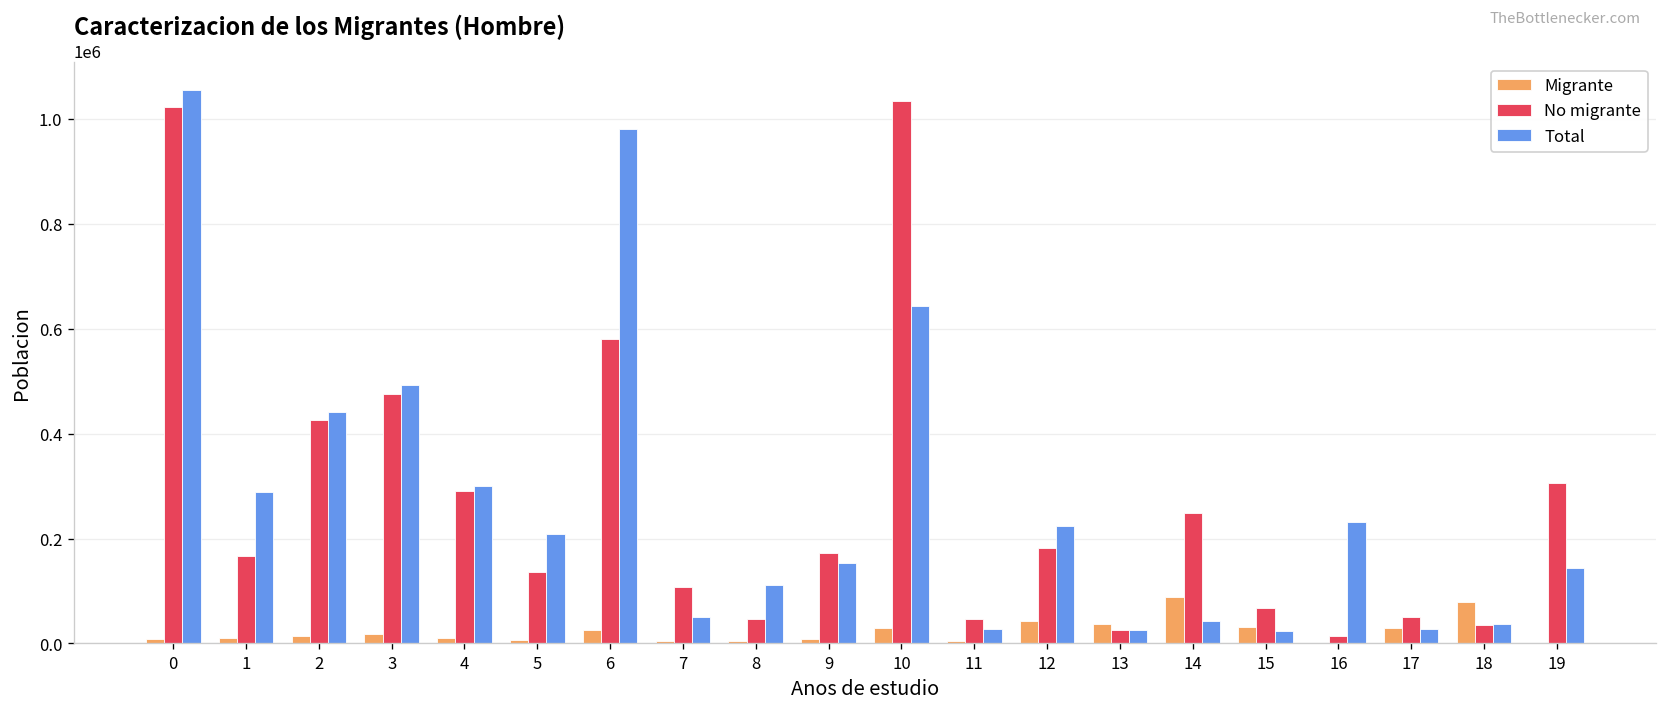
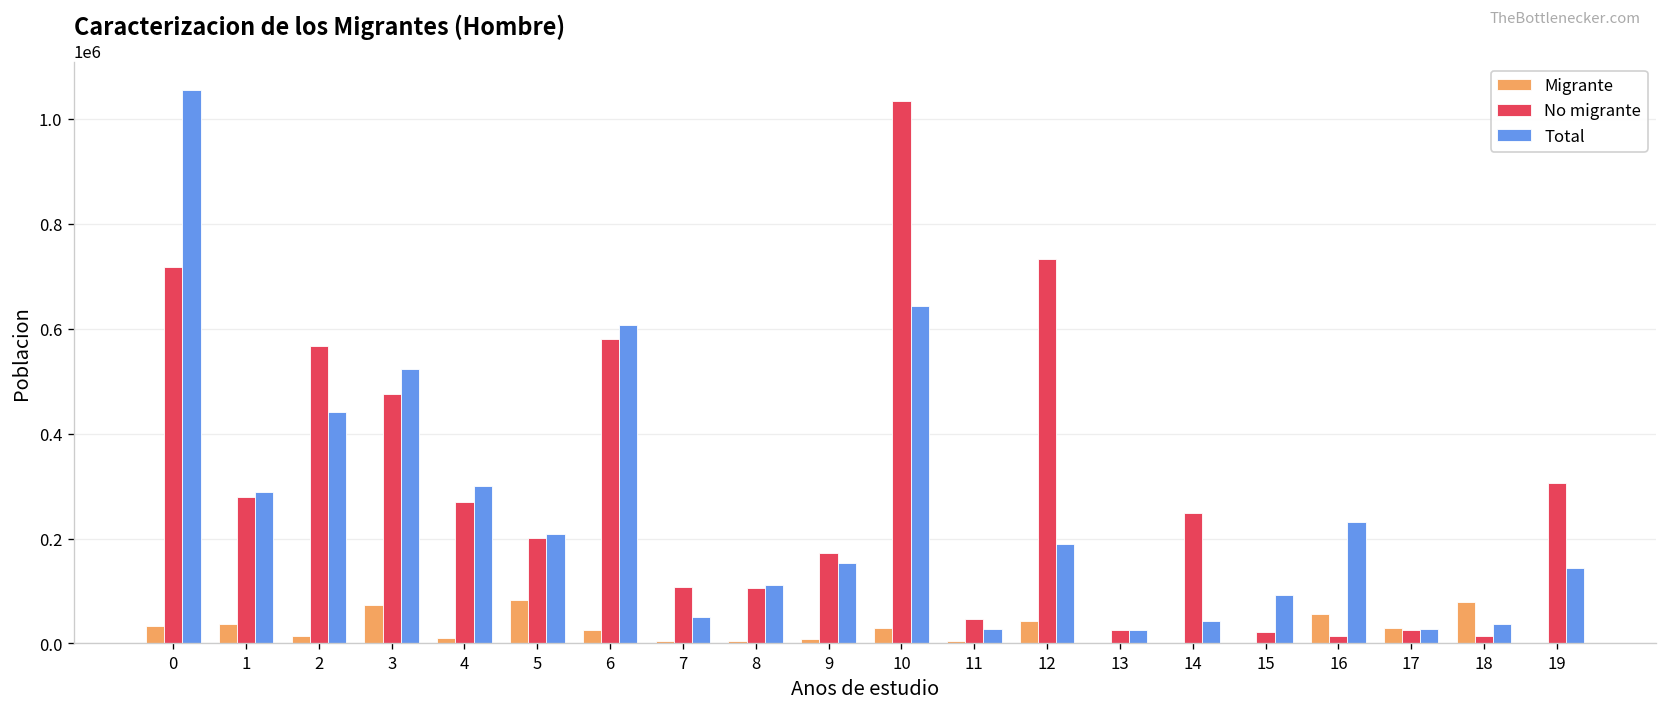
Migrante, 0: 10000 -> 30000
No migrante, 0: 1020000 -> 720000
Migrante, 1: 10000 -> 40000
No migrante, 1: 170000 -> 280000
No migrante, 2: 430000 -> 570000
Migrante, 3: 20000 -> 70000
Total, 3: 490000 -> 520000
No migrante, 4: 290000 -> 270000
Migrante, 5: 10000 -> 80000
No migrante, 5: 140000 -> 200000
Total, 6: 980000 -> 610000
No migrante, 8: 50000 -> 110000
No migrante, 12: 180000 -> 730000
Total, 12: 220000 -> 190000
Migrante, 13: 40000 -> 0
Migrante, 14: 90000 -> 0
Migrante, 15: 30000 -> 0
No migrante, 15: 70000 -> 20000
Total, 15: 20000 -> 90000
Migrante, 16: 0 -> 60000
No migrante, 17: 50000 -> 30000
No migrante, 18: 40000 -> 20000
